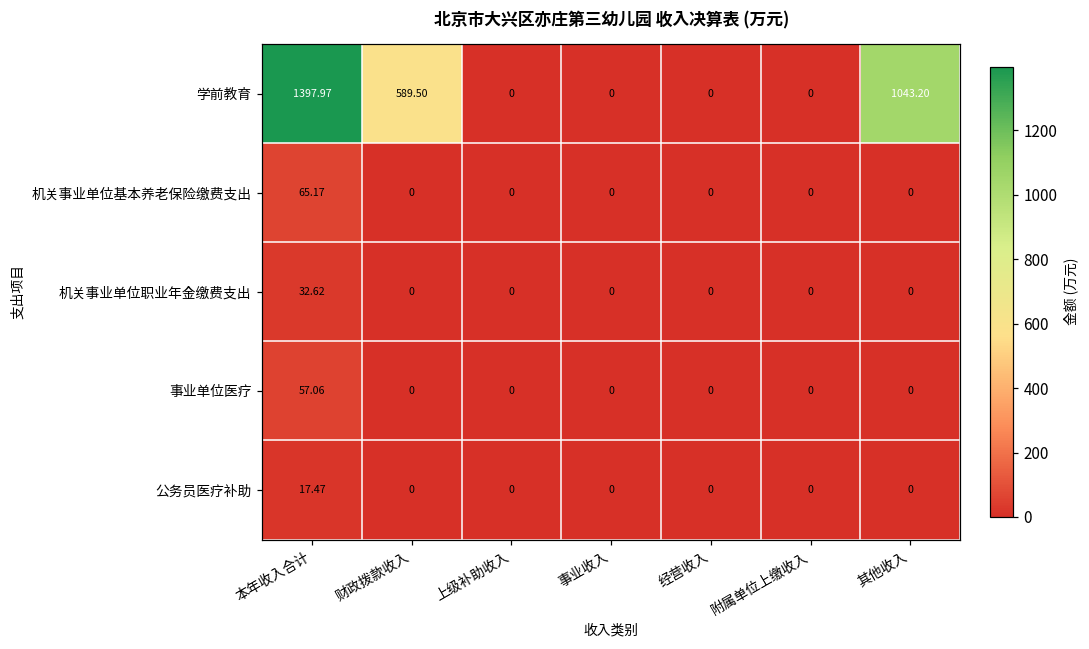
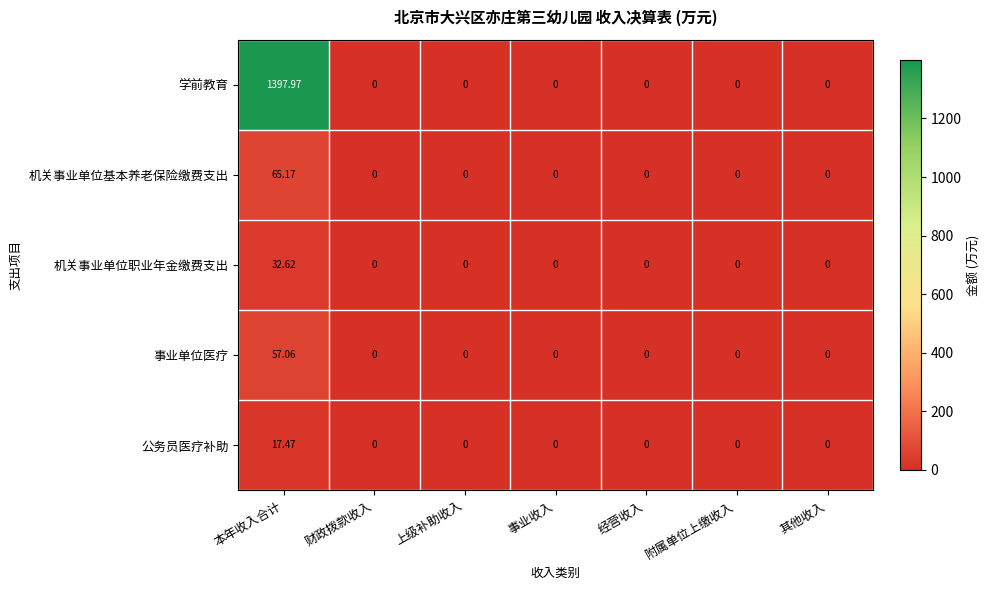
学前教育, 财政拨款收入: 589.50 -> 0
学前教育, 其他收入: 1043.20 -> 0
